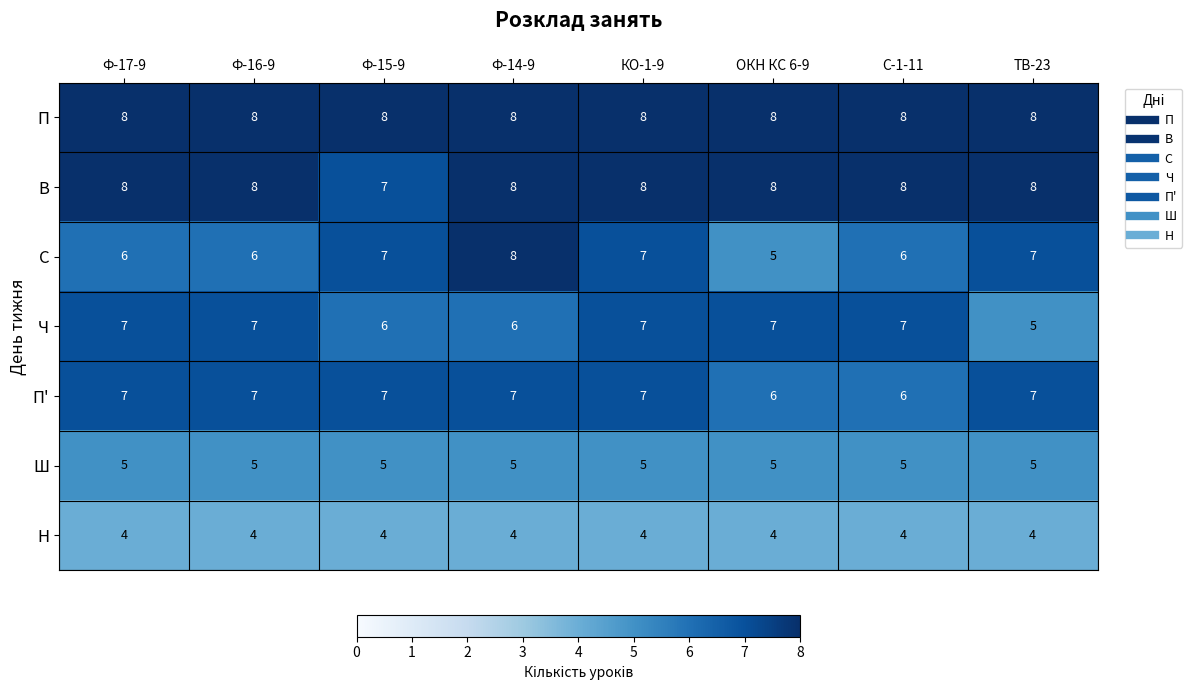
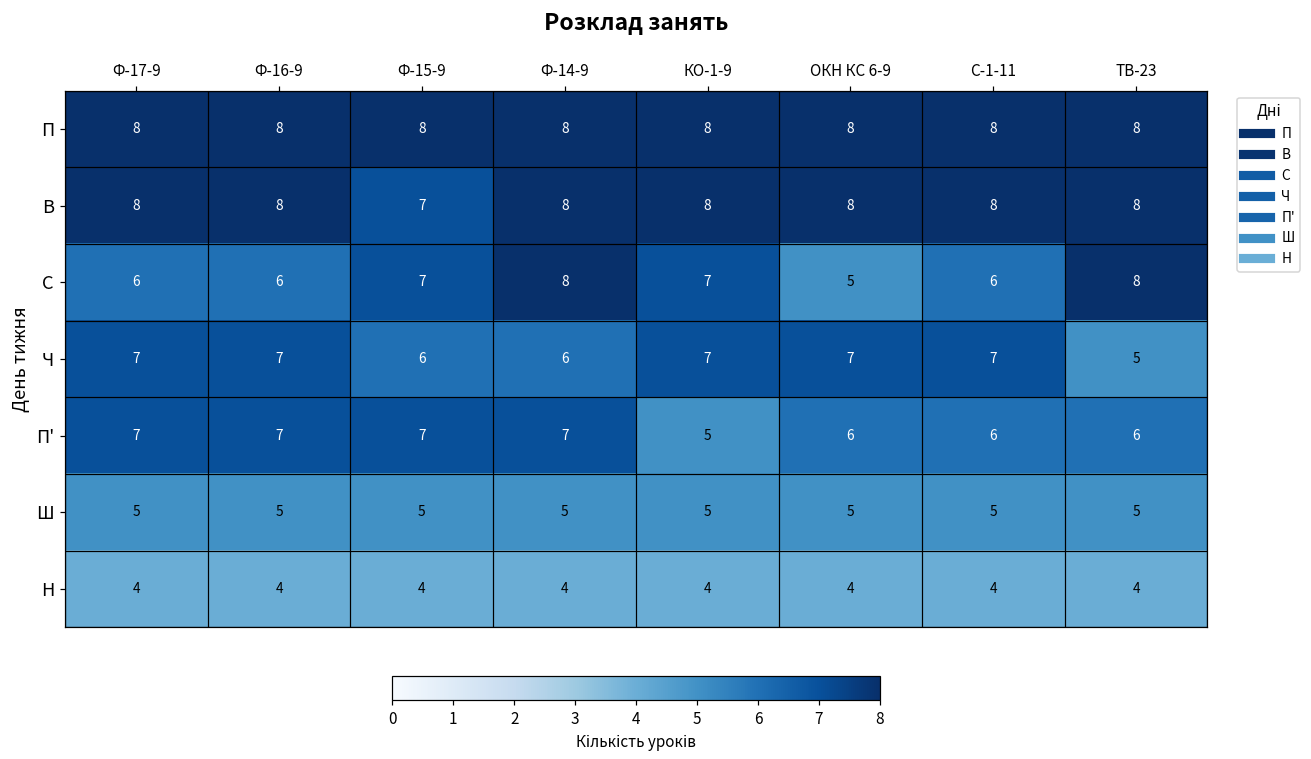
С, ТВ-23: 7 -> 8
П', КО-1-9: 7 -> 5
П', ТВ-23: 7 -> 6
